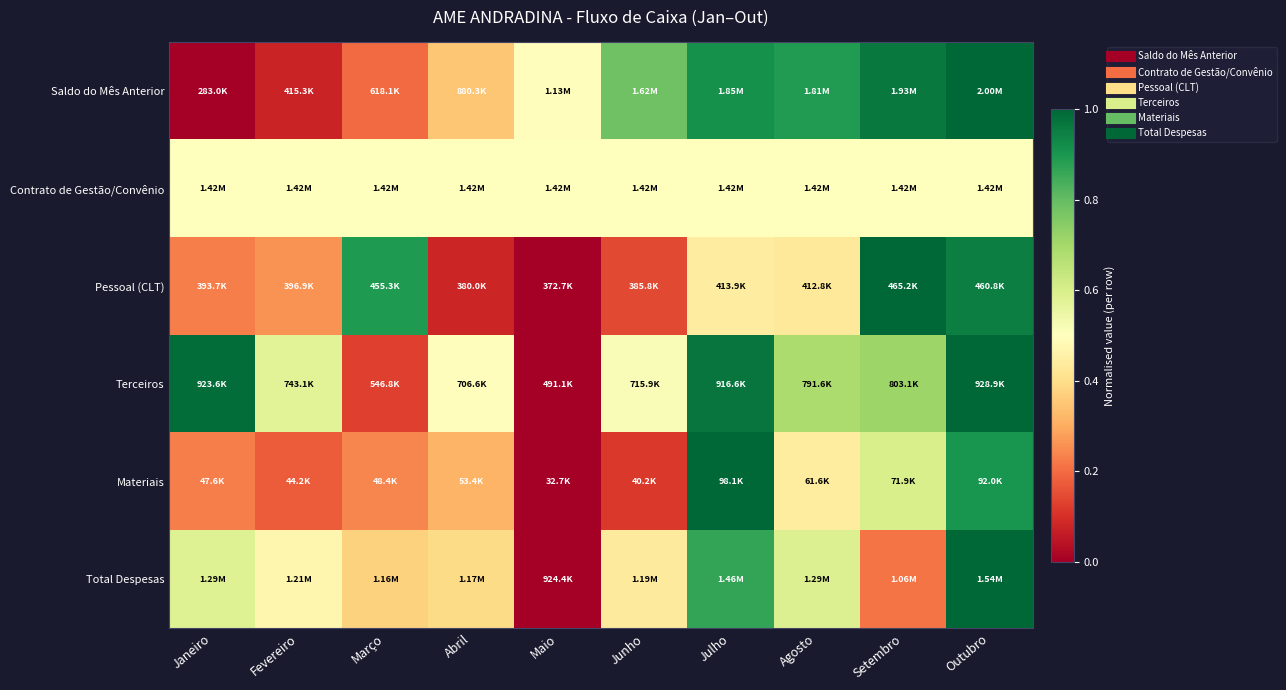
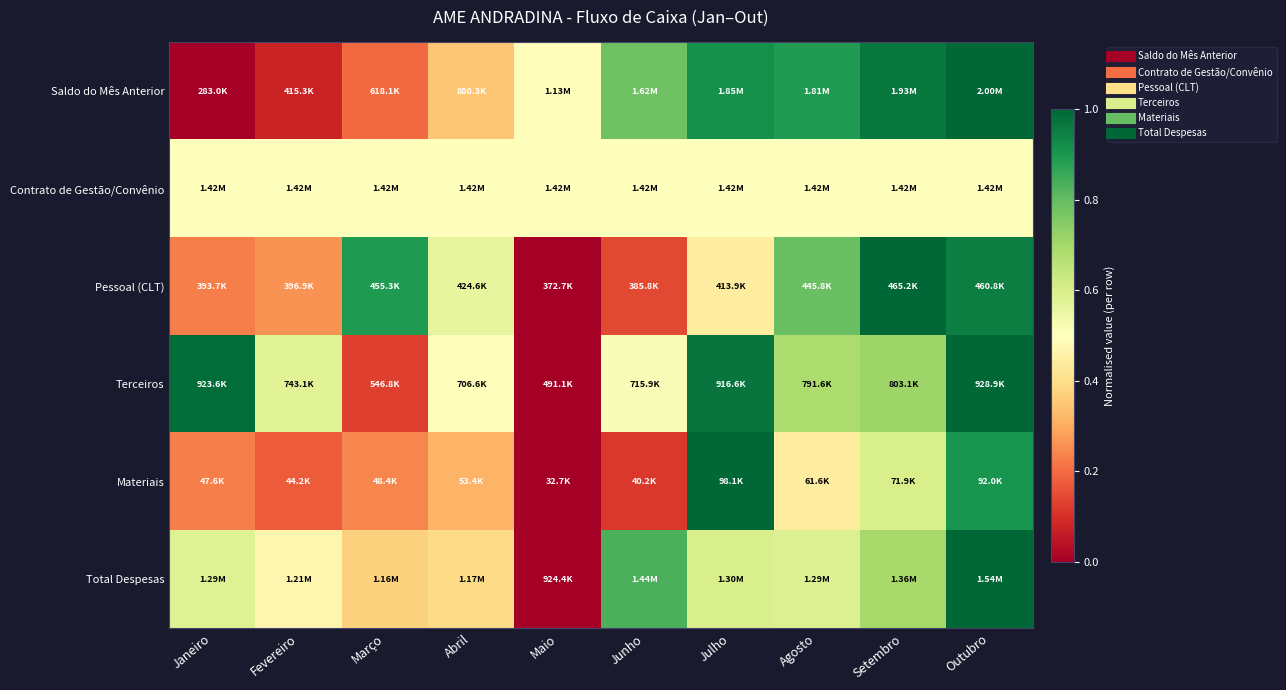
Pessoal (CLT), Abril: 380.0K -> 424.6K
Pessoal (CLT), Agosto: 412.8K -> 445.8K
Total Despesas, Junho: 1.19M -> 1.44M
Total Despesas, Julho: 1.46M -> 1.30M
Total Despesas, Setembro: 1.06M -> 1.36M
